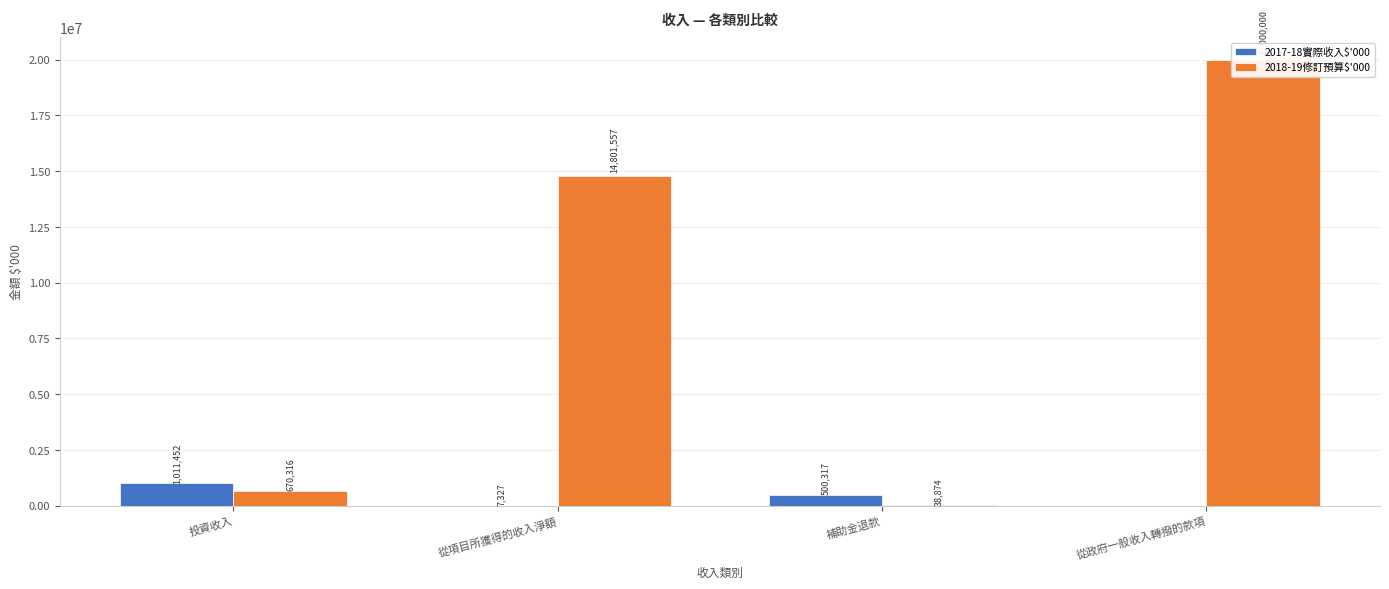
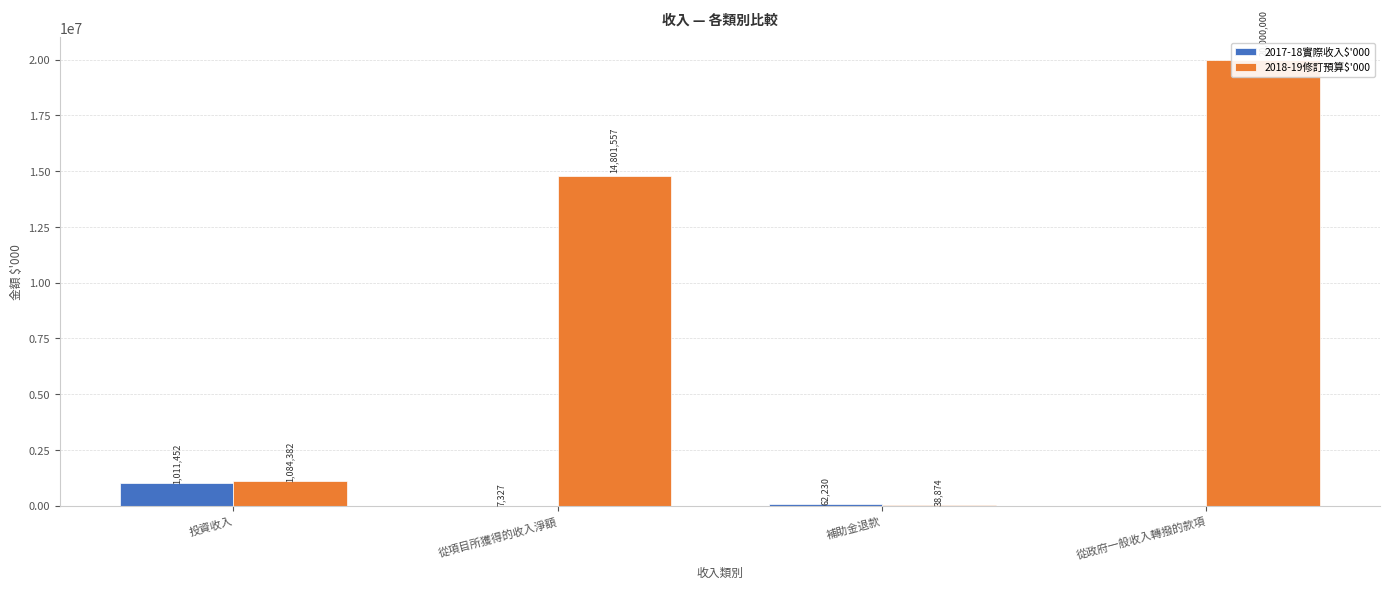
2018-19修訂預算$'000, 投資收入: 670,316 -> 1,084,382
2017-18實際收入$'000, 補助金退款: 500,317 -> 62,230
